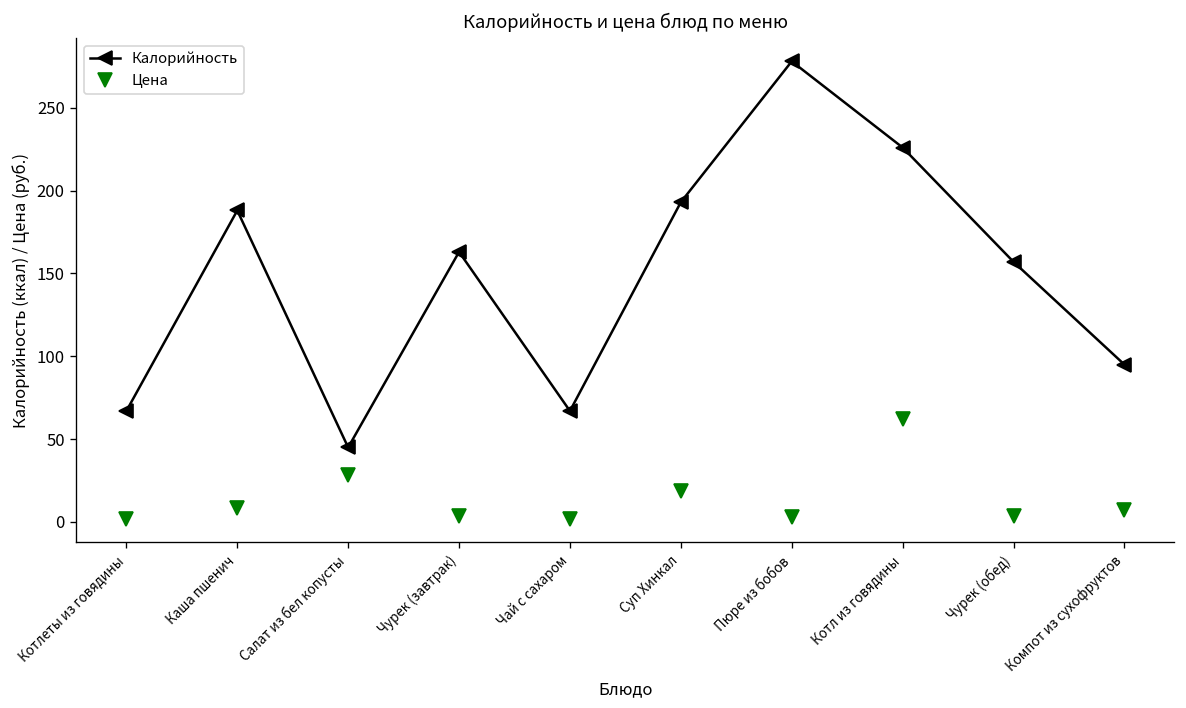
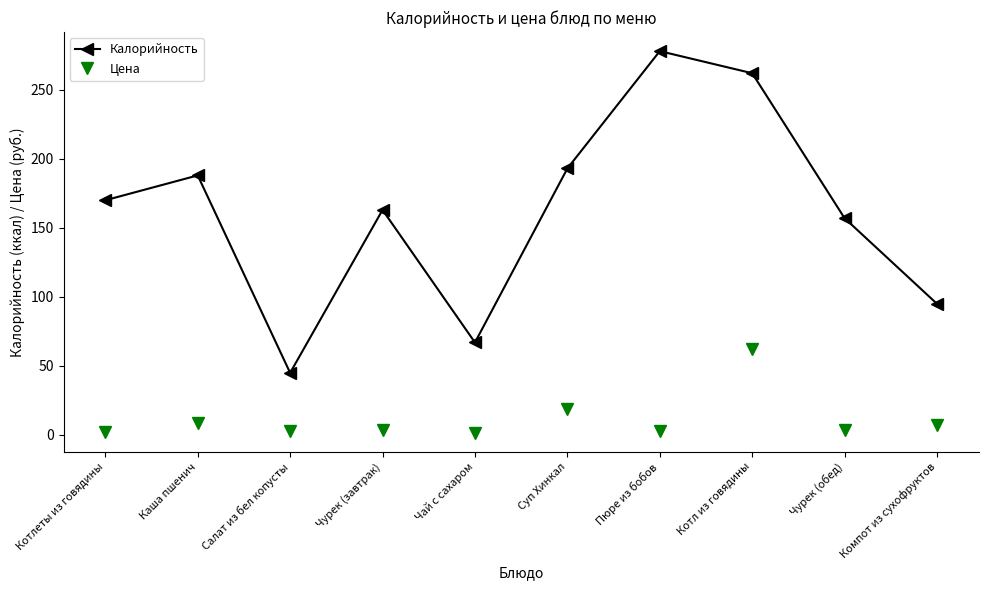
Калорийность, Котлеты из говядины: 67 -> 170
Цена, Салат из бел копусты: 29 -> 3
Калорийность, Котл из говядины: 226 -> 262
